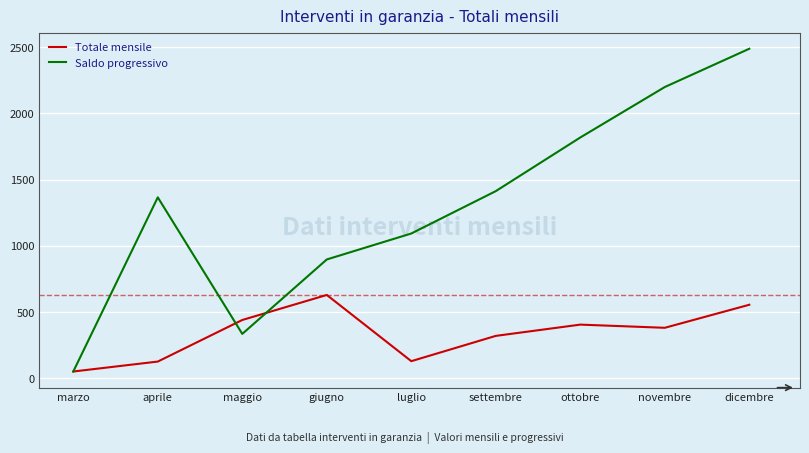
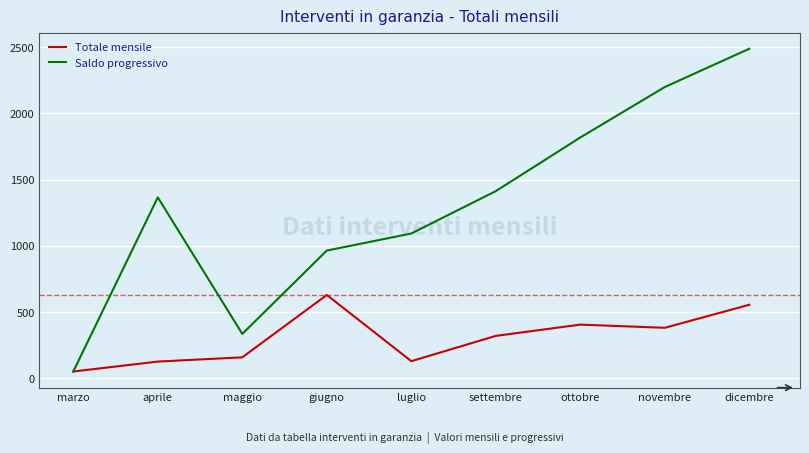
Totale mensile, maggio: 440 -> 160
Saldo progressivo, giugno: 900 -> 960
